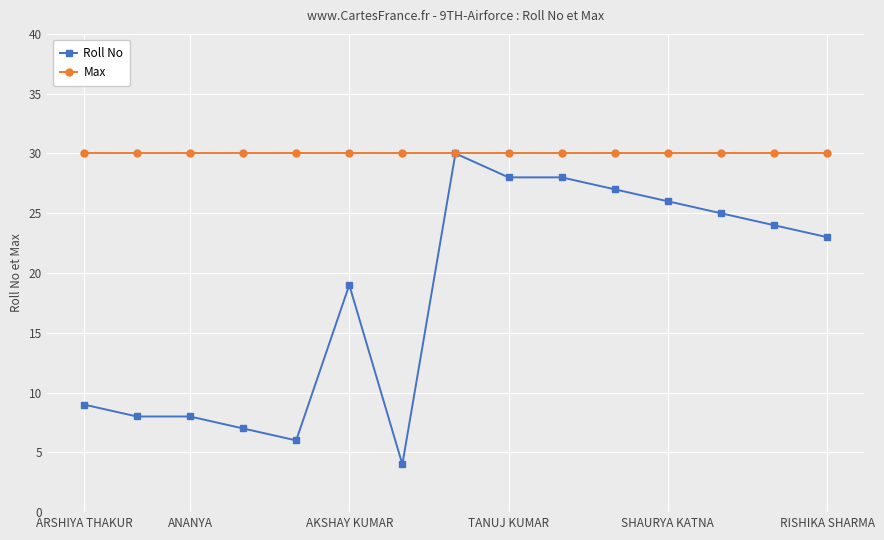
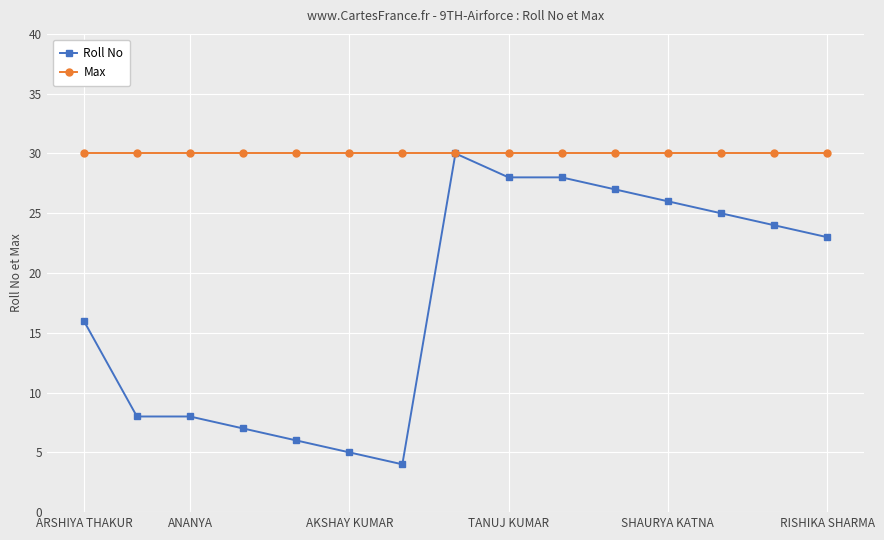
Roll No, ARSHIYA THAKUR: 9 -> 16
Roll No, AKSHAY KUMAR: 19 -> 5
